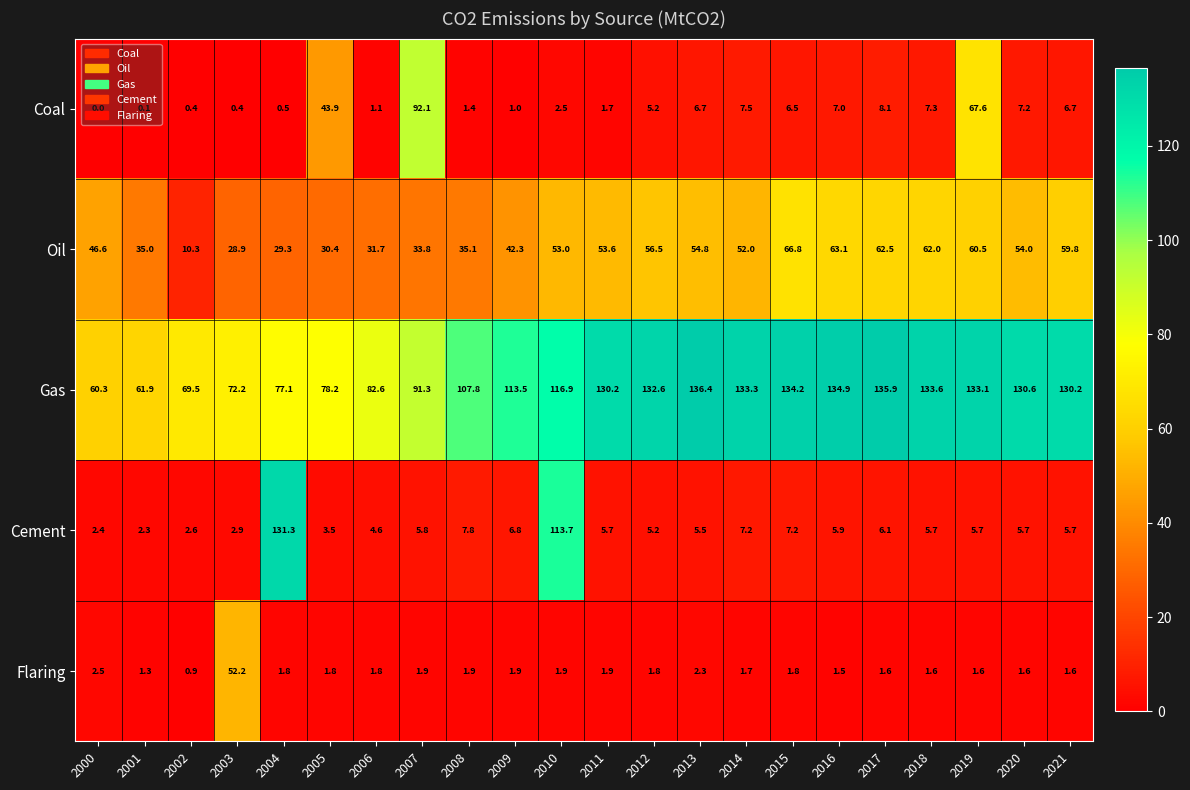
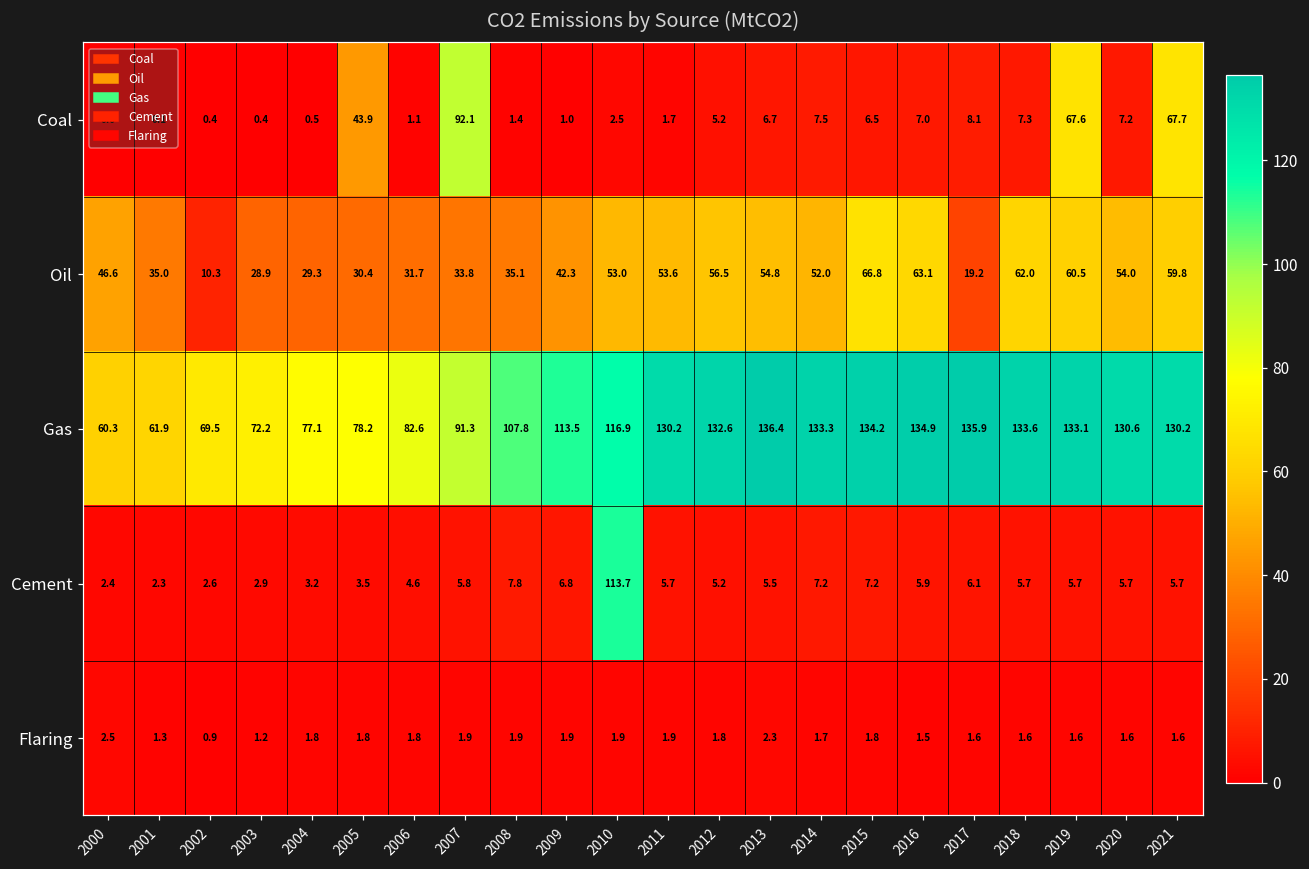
Coal, 2021: 6.7 -> 67.7
Oil, 2017: 62.5 -> 19.2
Cement, 2004: 131.3 -> 3.2
Flaring, 2003: 52.2 -> 1.2
